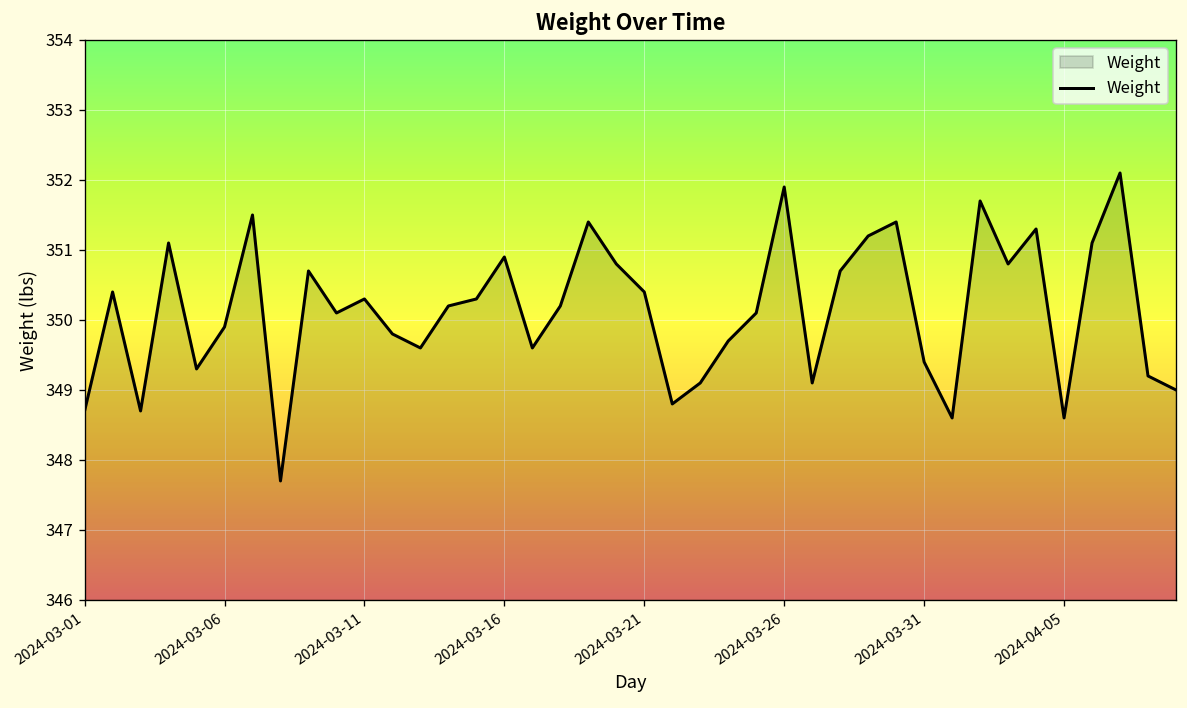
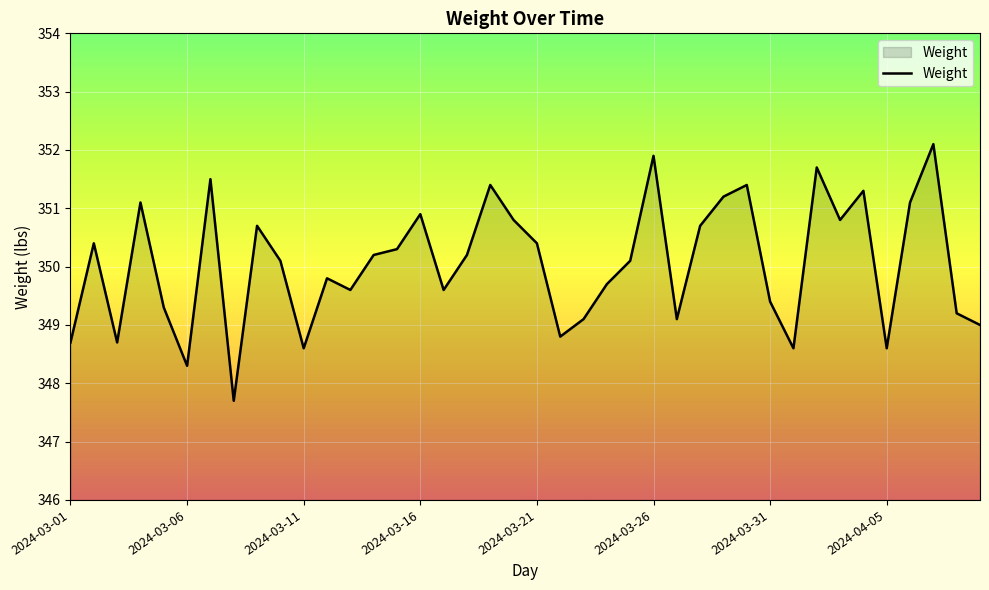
2024-03-06: 349.9 -> 348.3
2024-03-11: 350.3 -> 348.6
